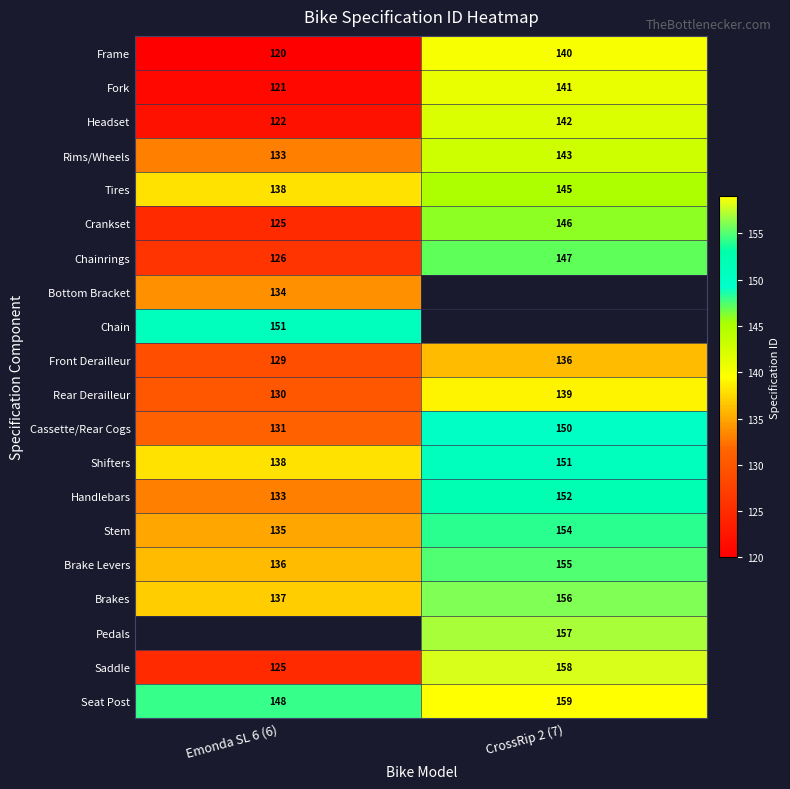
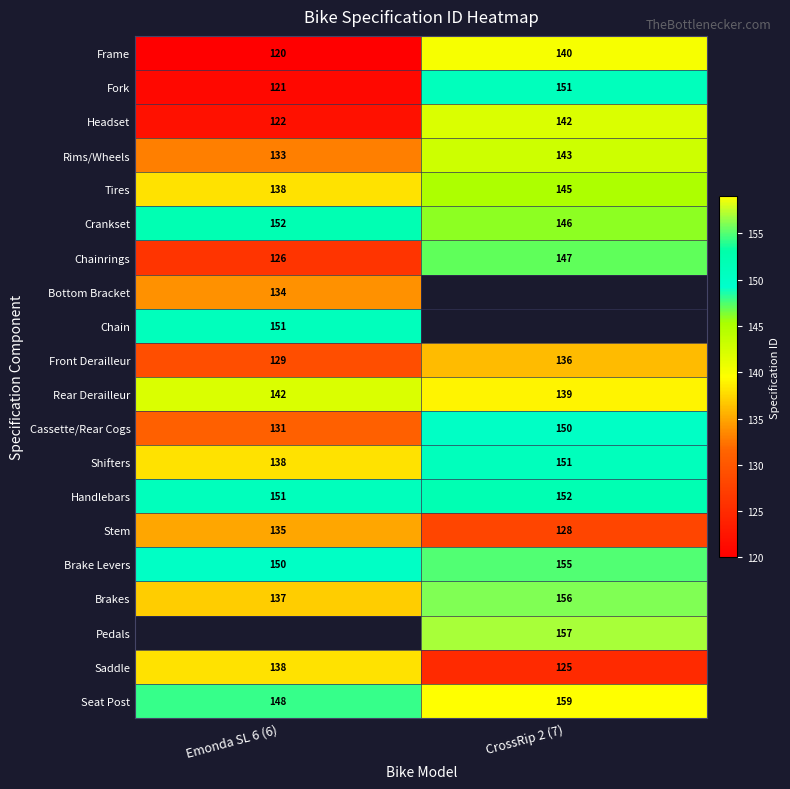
Fork, CrossRip 2 (7): 141 -> 151
Crankset, Emonda SL 6 (6): 125 -> 152
Rear Derailleur, Emonda SL 6 (6): 130 -> 142
Handlebars, Emonda SL 6 (6): 133 -> 151
Stem, CrossRip 2 (7): 154 -> 128
Brake Levers, Emonda SL 6 (6): 136 -> 150
Saddle, Emonda SL 6 (6): 125 -> 138
Saddle, CrossRip 2 (7): 158 -> 125
